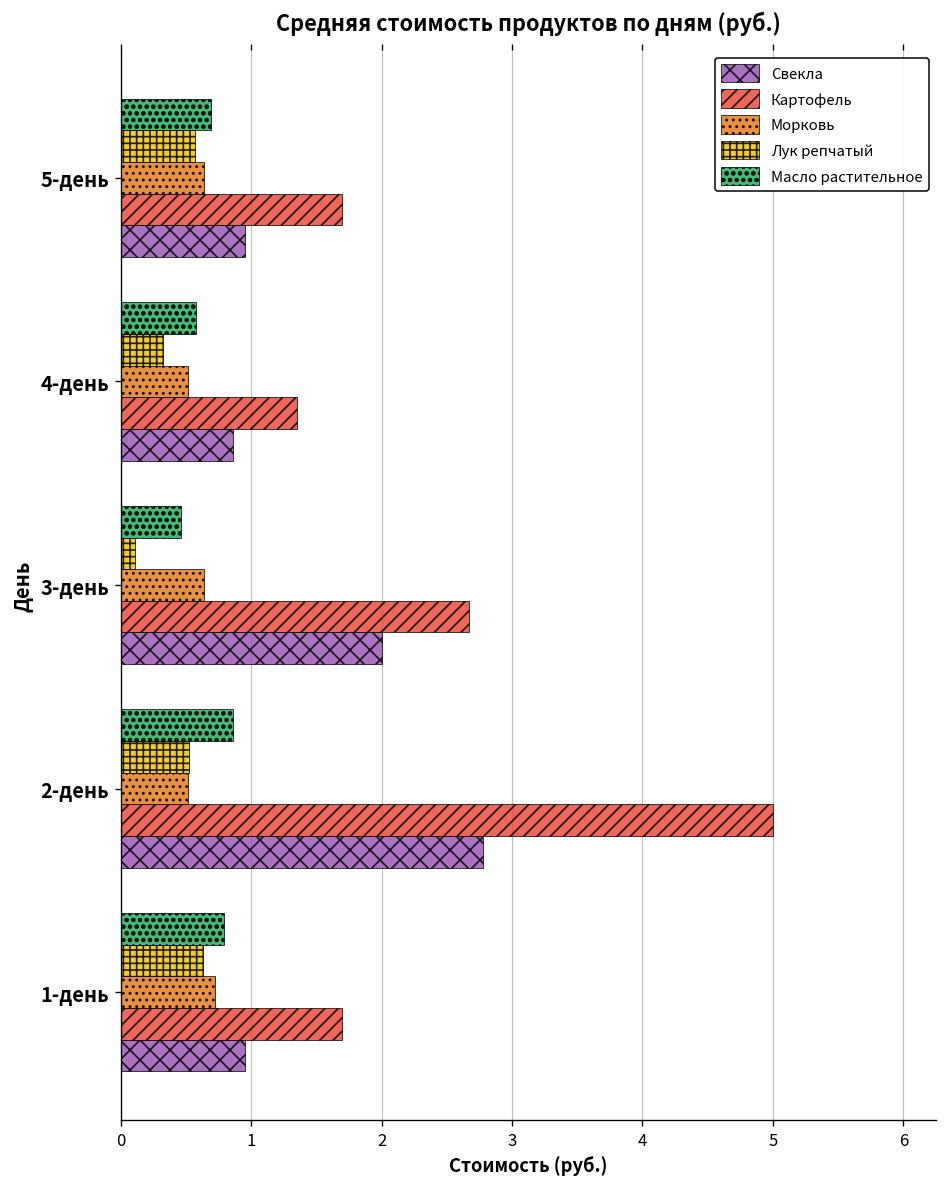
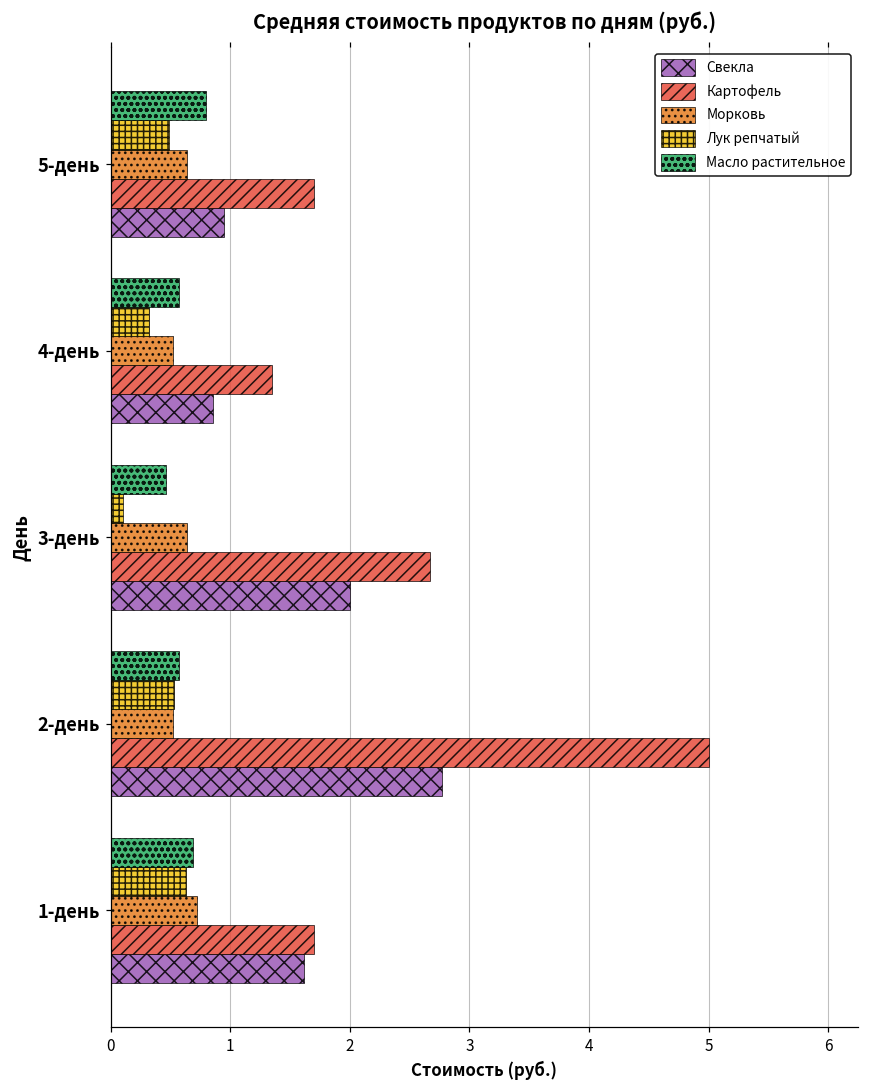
Масло растительное, 5-день: 0.69 -> 0.80
Лук репчатый, 5-день: 0.57 -> 0.49
Масло растительное, 2-день: 0.86 -> 0.58
Масло растительное, 1-день: 0.79 -> 0.69
Свекла, 1-день: 0.95 -> 1.62
